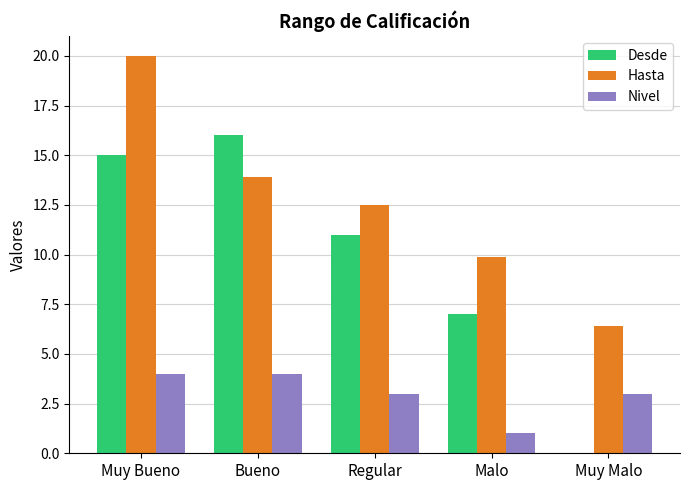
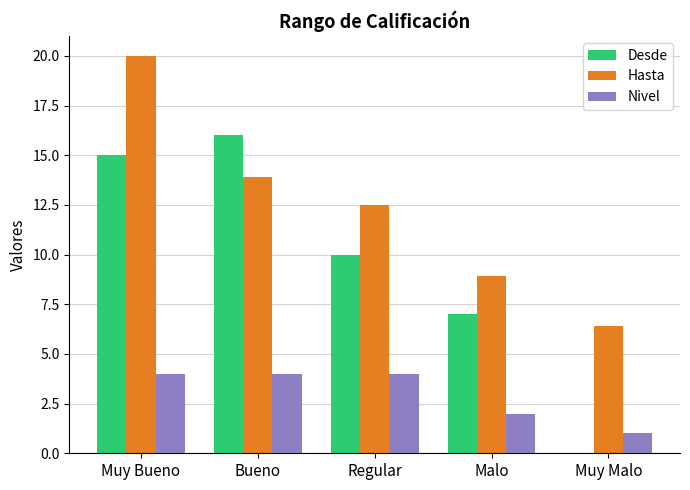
Desde, Regular: 11 -> 10
Nivel, Regular: 3 -> 4
Hasta, Malo: 9.9 -> 8.9
Nivel, Malo: 1 -> 2
Nivel, Muy Malo: 3 -> 1
